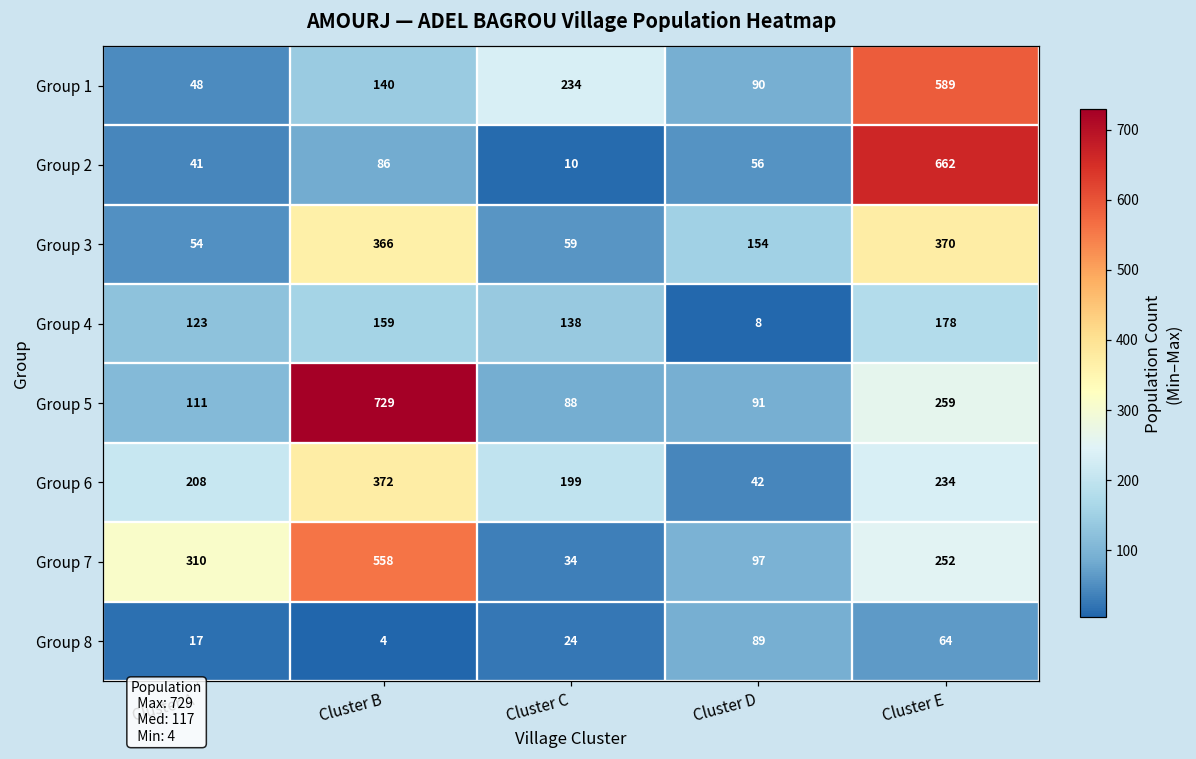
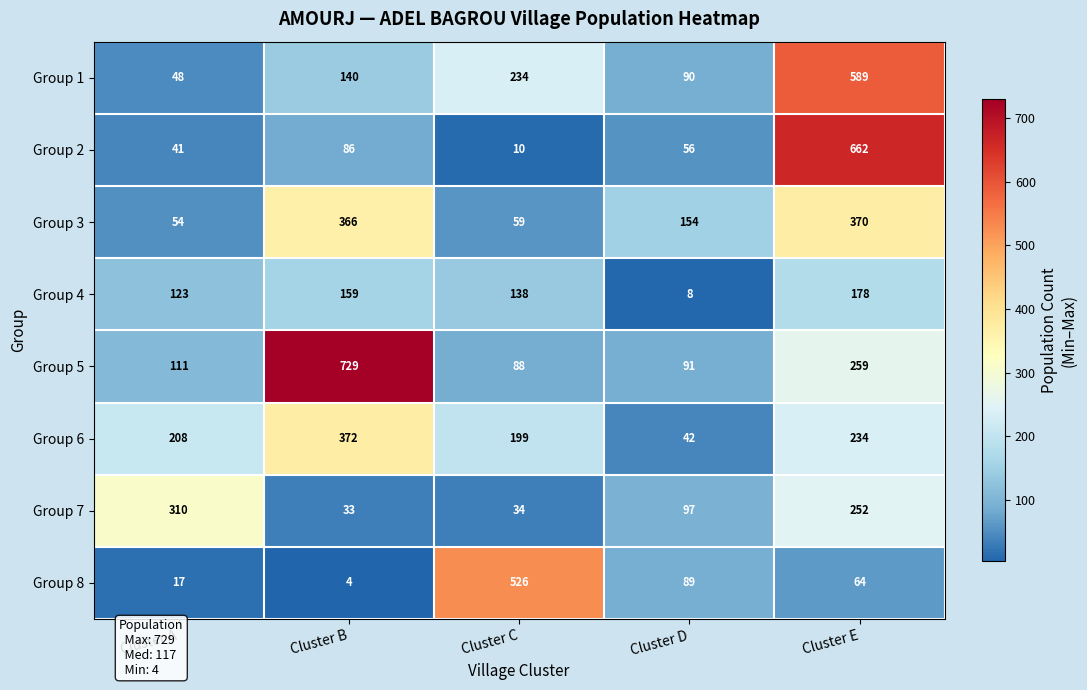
Group 7, Cluster B: 558 -> 33
Group 8, Cluster C: 24 -> 526
